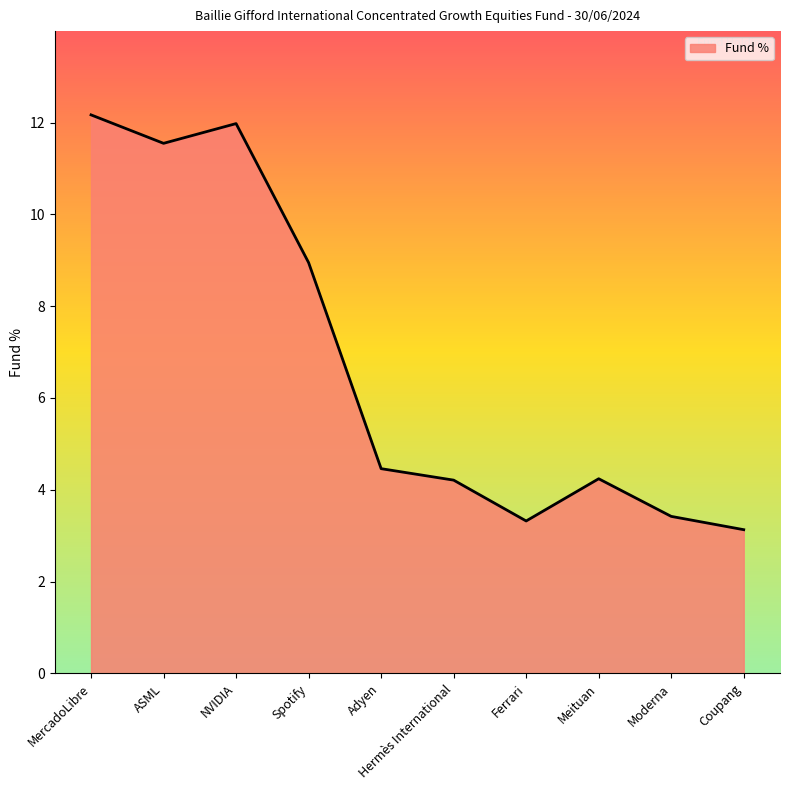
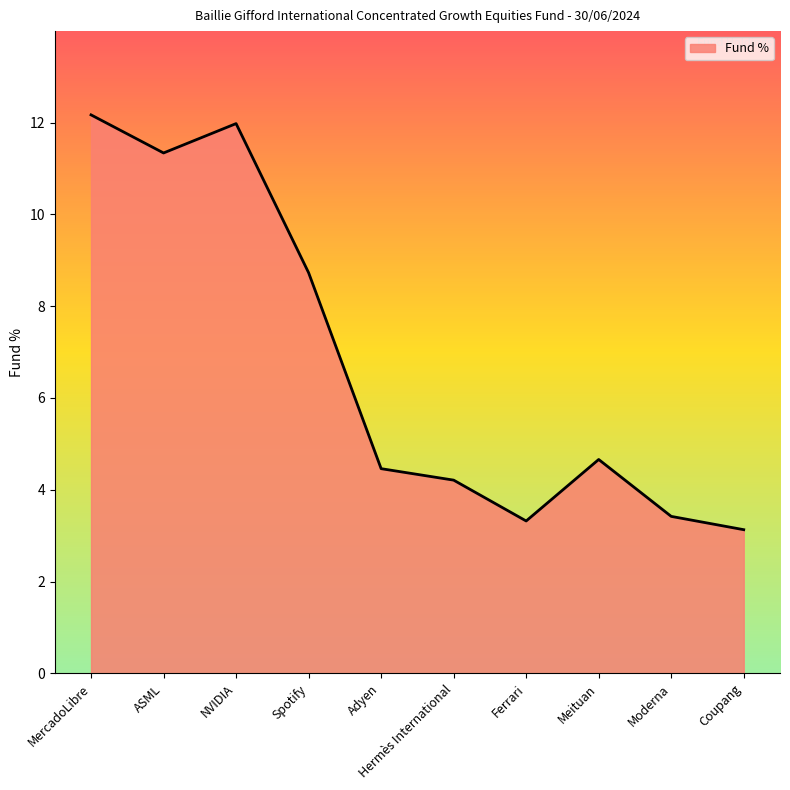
ASML: 11.6 -> 11.3
Spotify: 9.0 -> 8.7
Meituan: 4.2 -> 4.7
